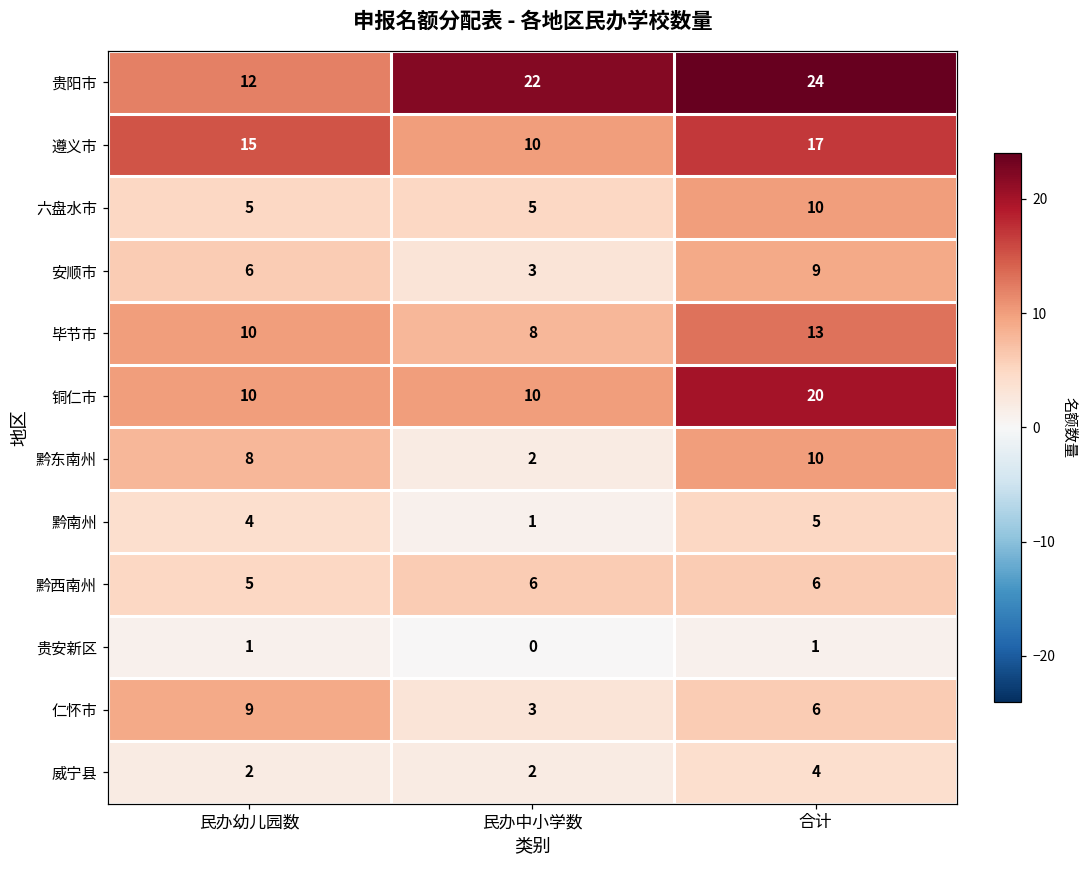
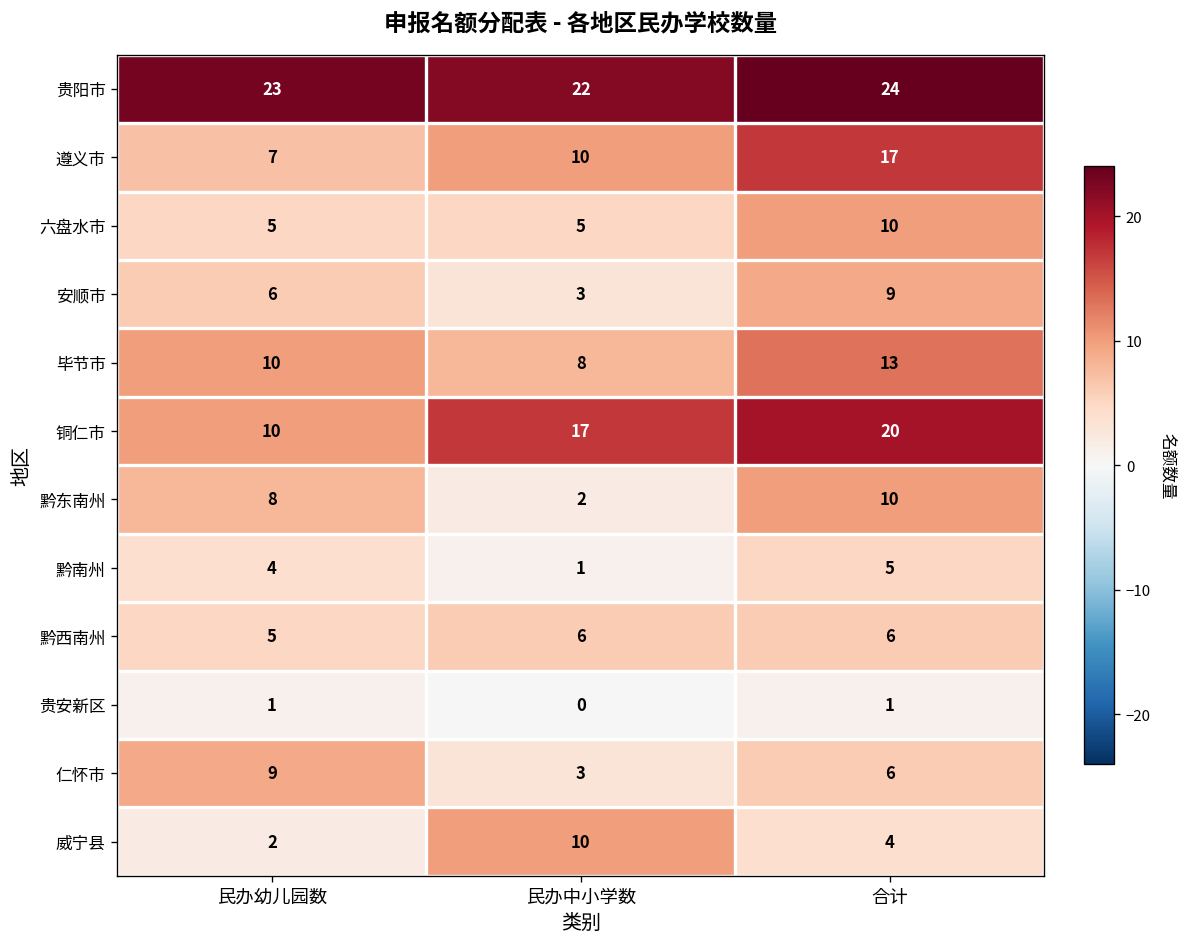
贵阳市, 民办幼儿园数: 12 -> 23
遵义市, 民办幼儿园数: 15 -> 7
铜仁市, 民办中小学数: 10 -> 17
威宁县, 民办中小学数: 2 -> 10
